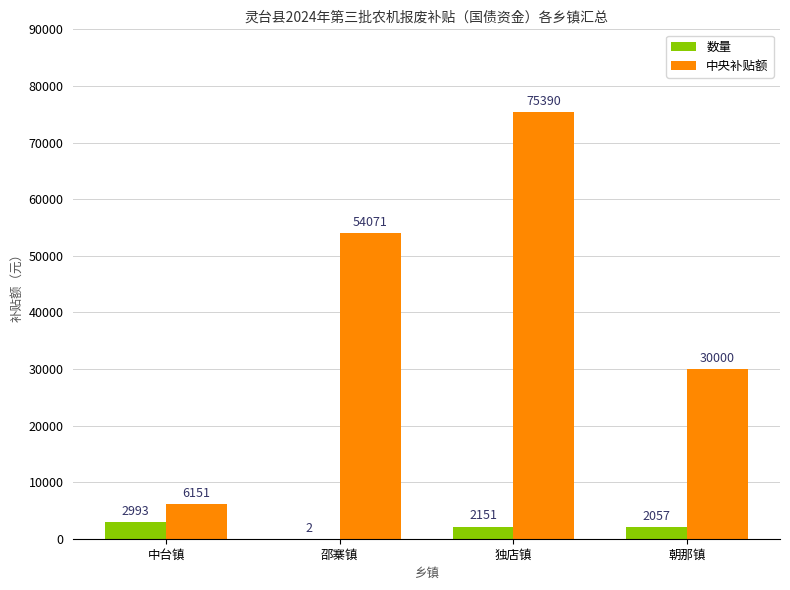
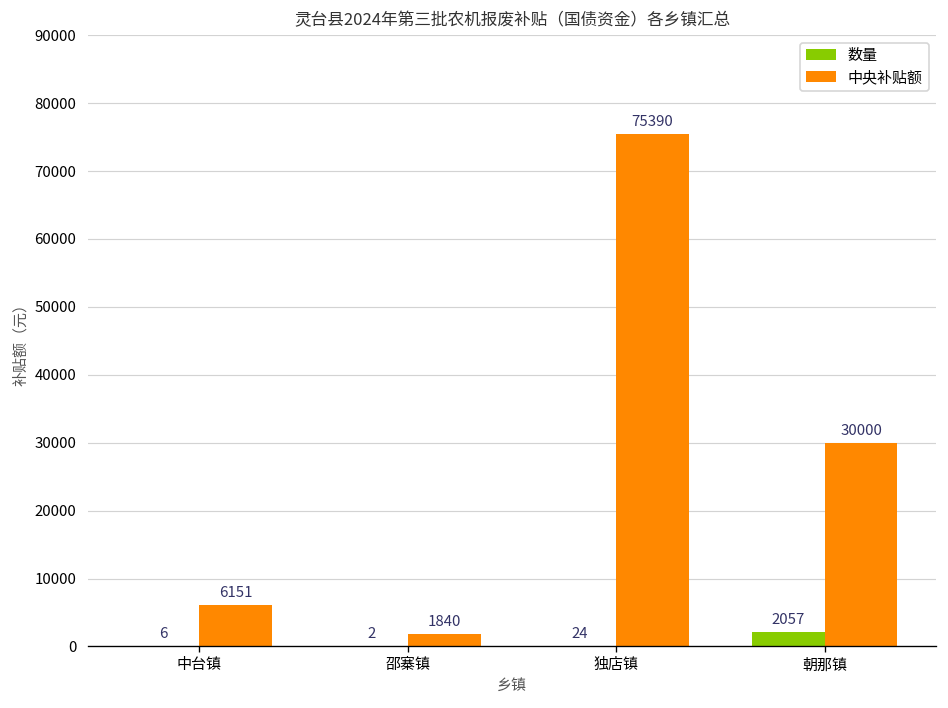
数量, 中台镇: 2993 -> 6
中央补贴额, 邵寨镇: 54071 -> 1840
数量, 独店镇: 2151 -> 24
